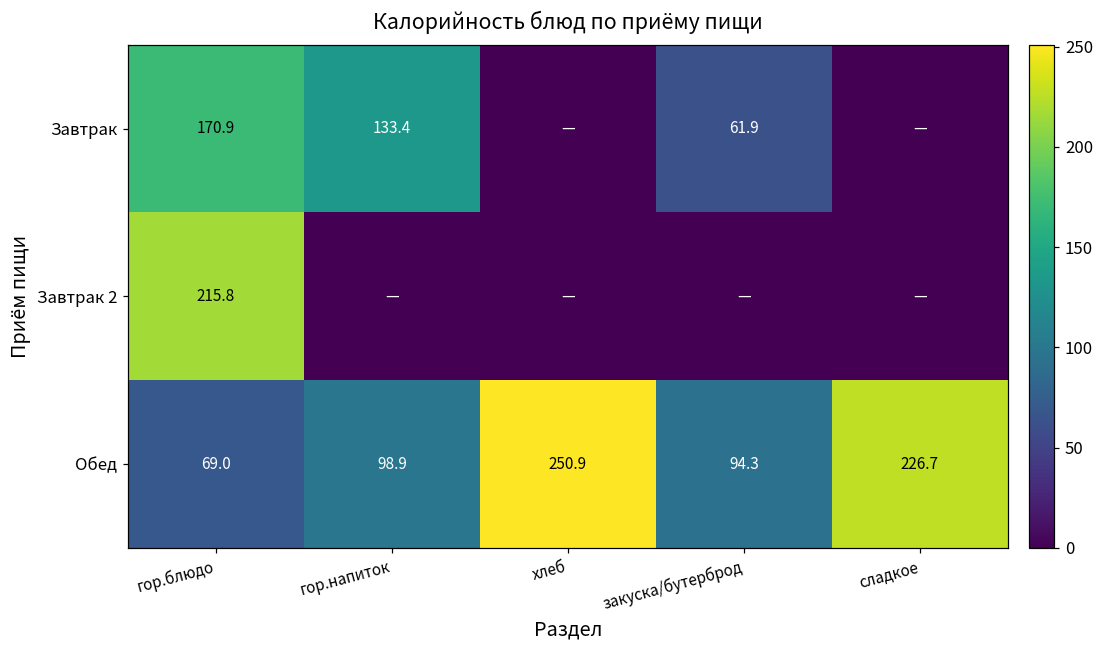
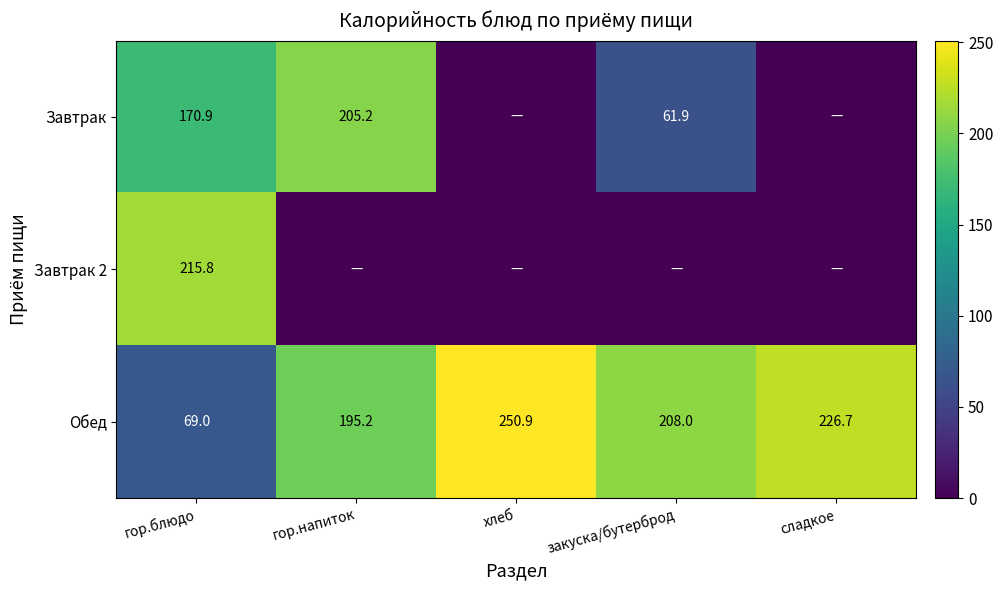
Завтрак, гор.напиток: 133.4 -> 205.2
Обед, гор.напиток: 98.9 -> 195.2
Обед, закуска/бутерброд: 94.3 -> 208.0
